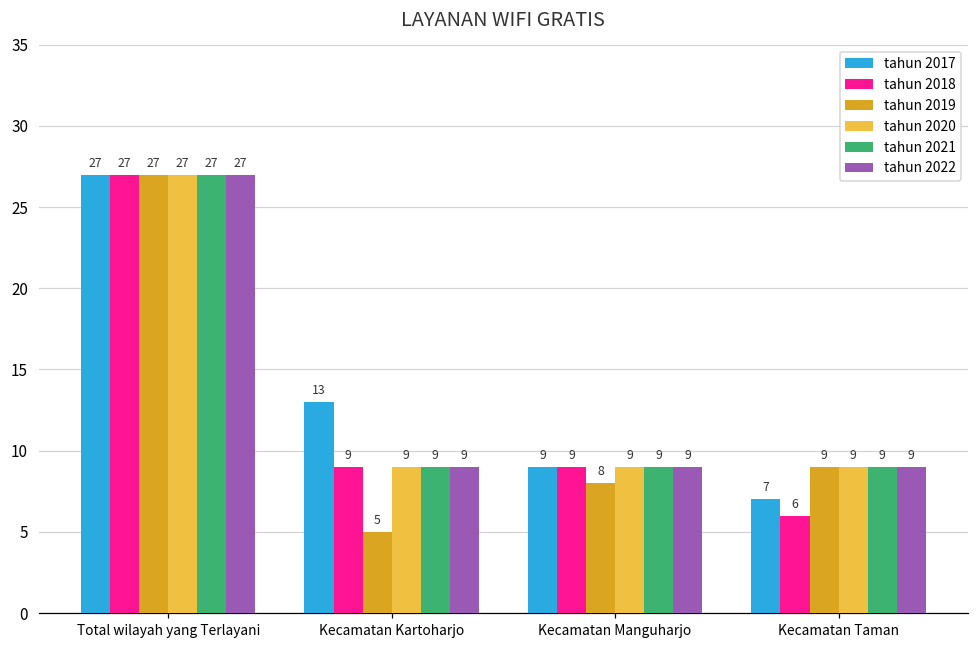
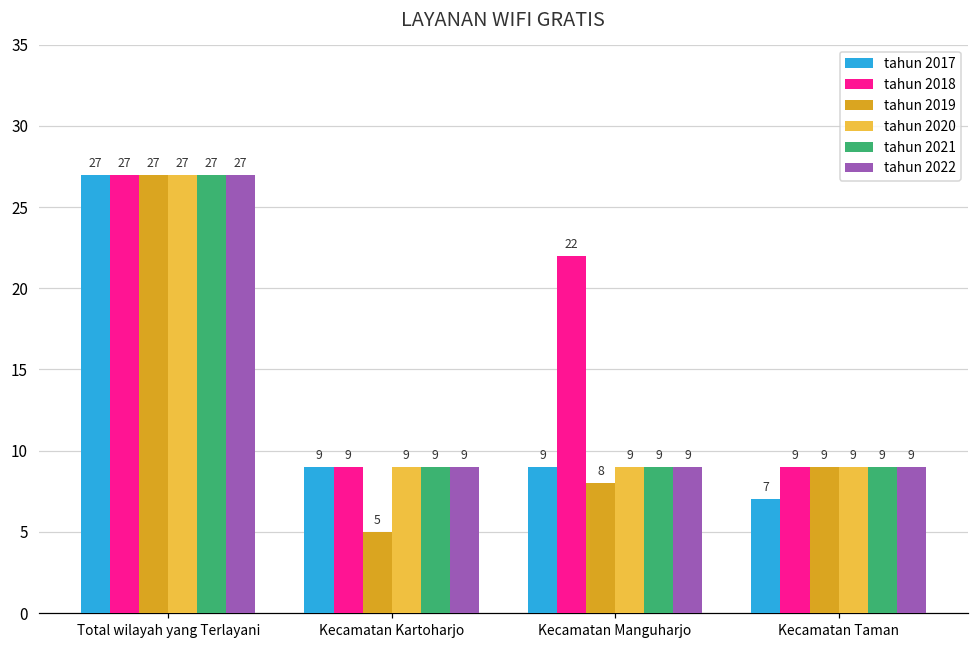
tahun 2017, Kecamatan Kartoharjo: 13 -> 9
tahun 2018, Kecamatan Manguharjo: 9 -> 22
tahun 2018, Kecamatan Taman: 6 -> 9
